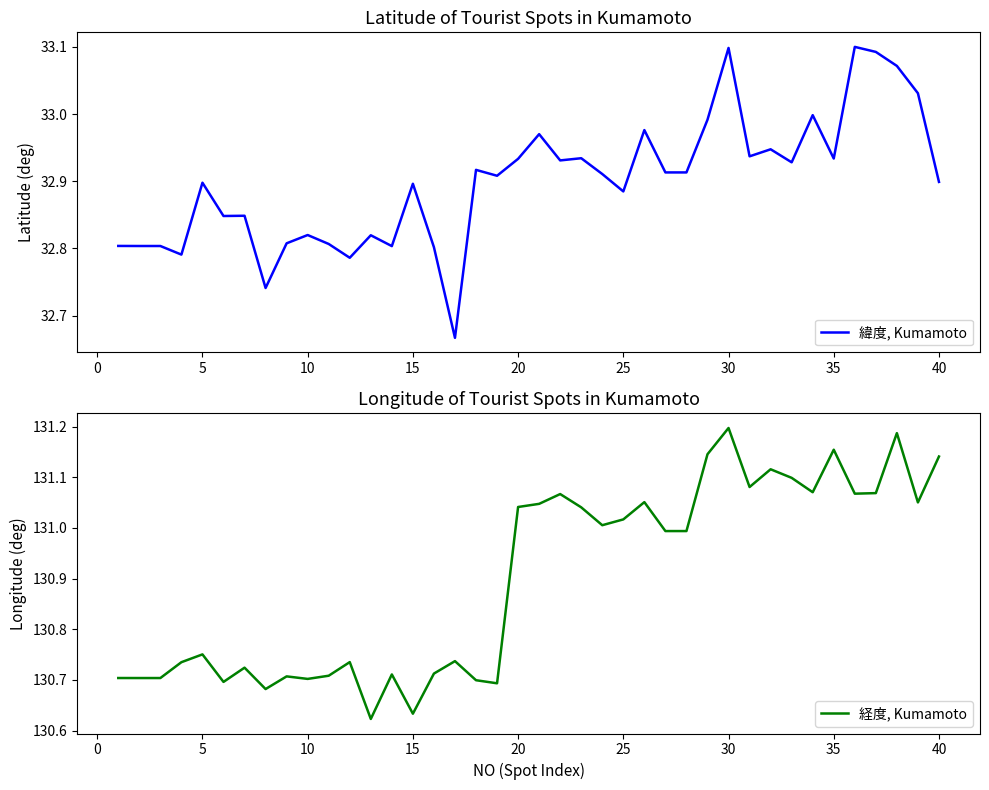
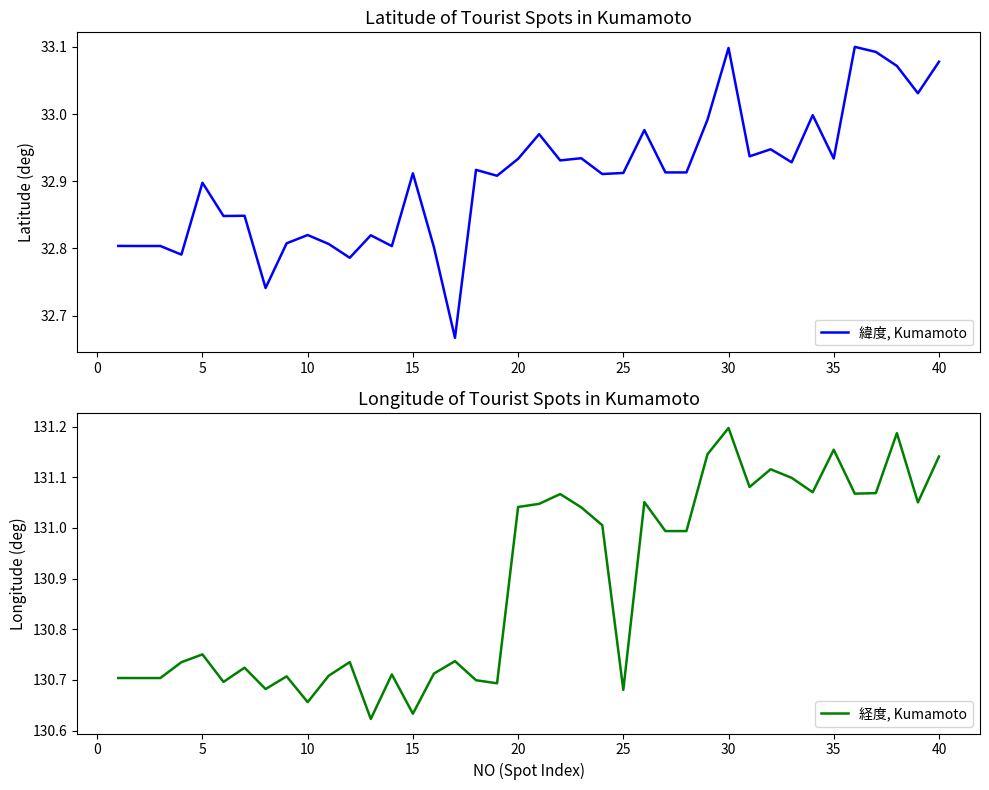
Latitude of Tourist Spots in Kumamoto, 15: 32.90 -> 32.91
Latitude of Tourist Spots in Kumamoto, 25: 32.88 -> 32.91
Latitude of Tourist Spots in Kumamoto, 40: 32.90 -> 33.08
Longitude of Tourist Spots in Kumamoto, 10: 130.70 -> 130.66
Longitude of Tourist Spots in Kumamoto, 25: 131.02 -> 130.68
